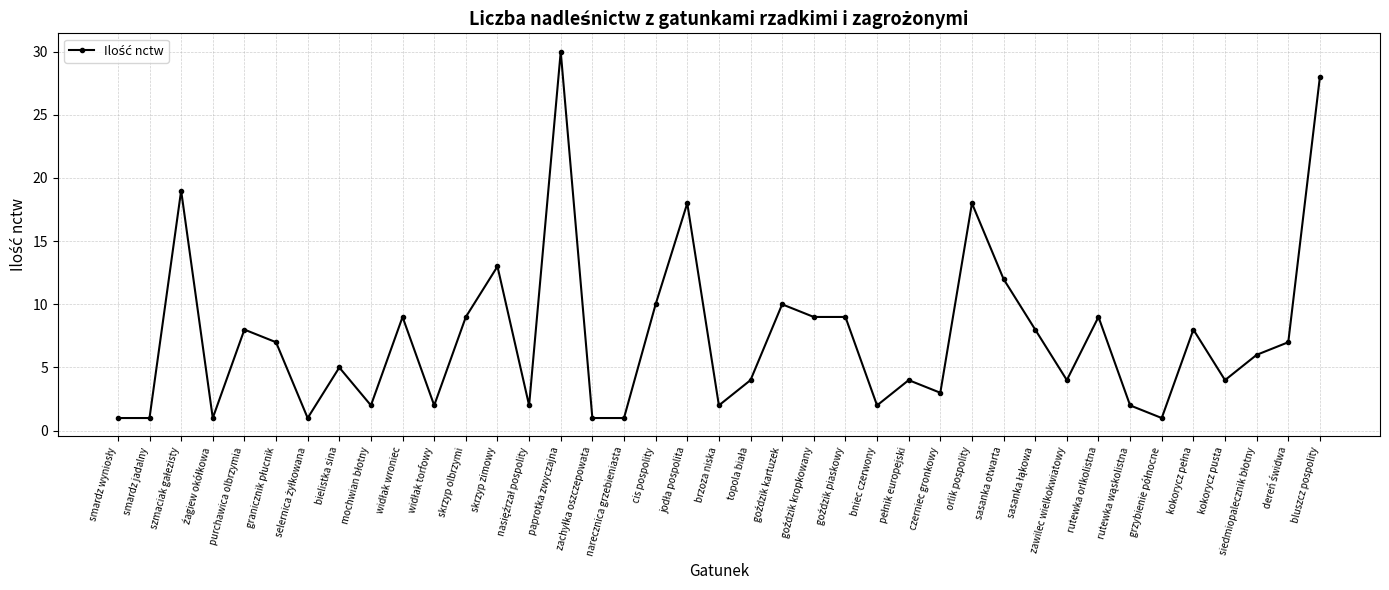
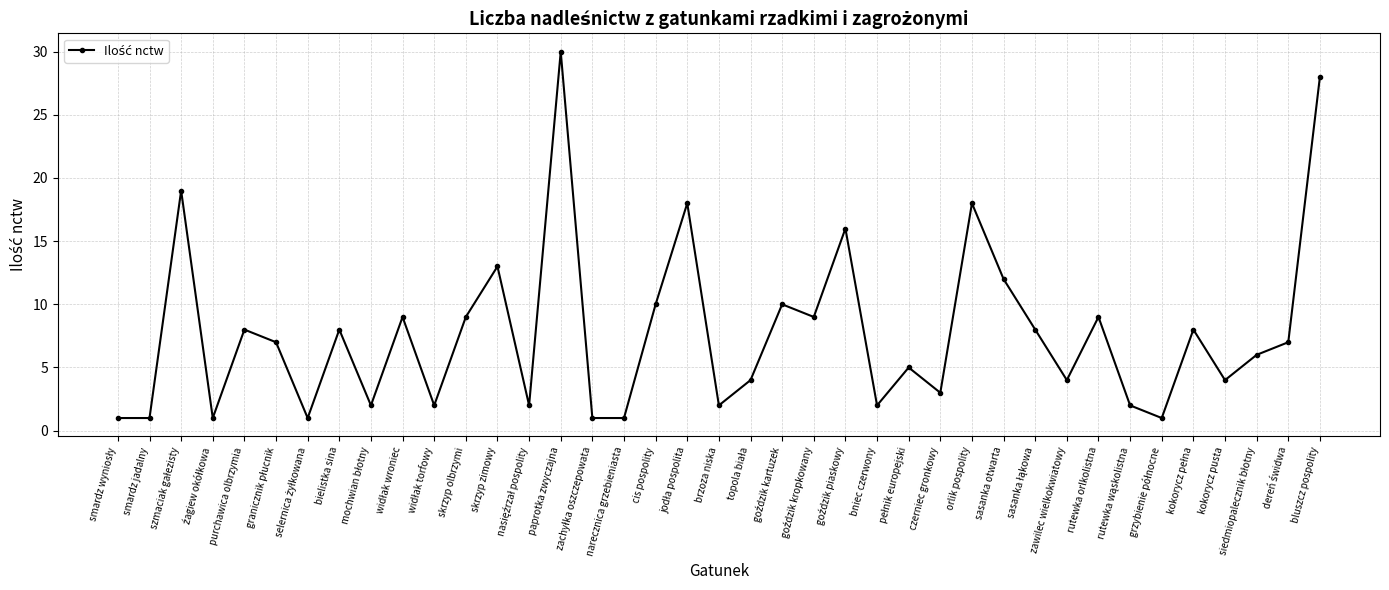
bielistka sina: 5 -> 8
goździk piaskowy: 9 -> 16
pełnik europejski: 4 -> 5
